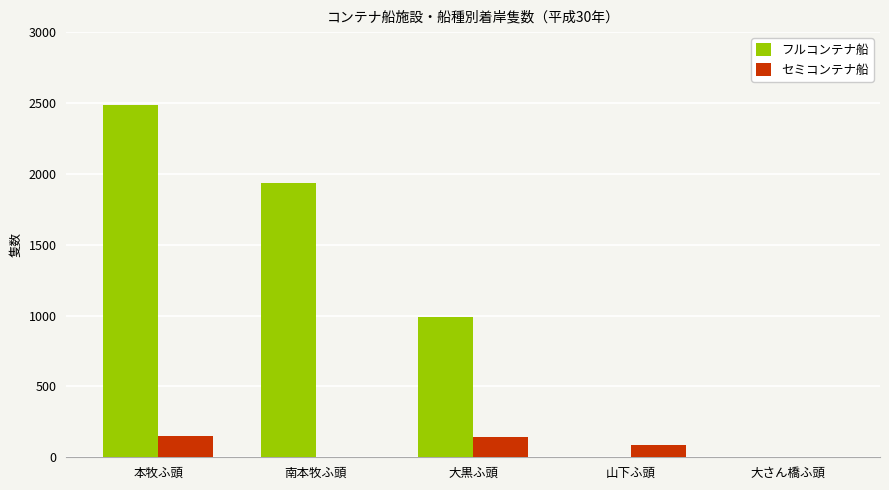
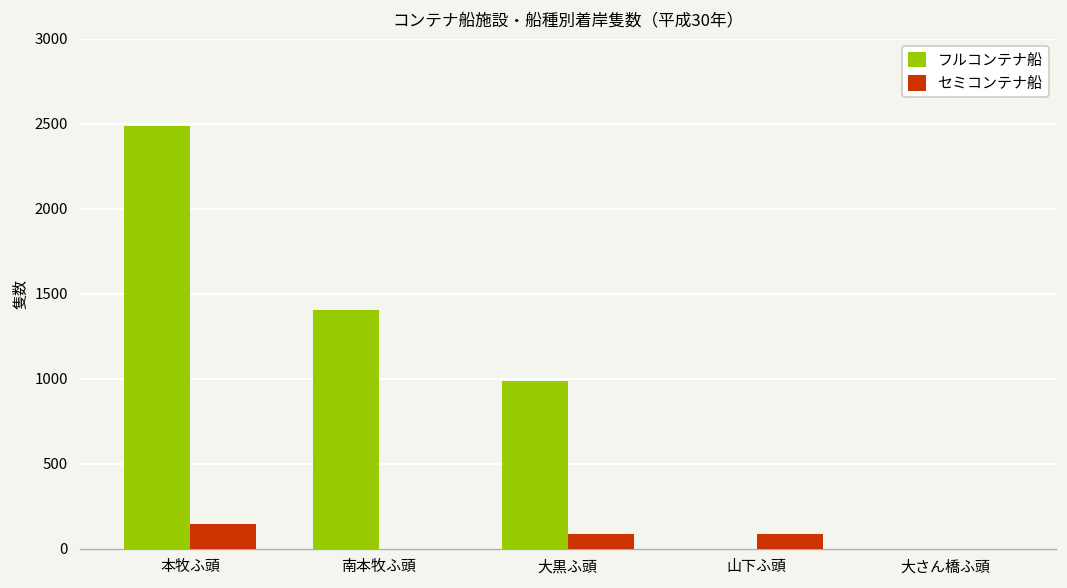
フルコンテナ船, 南本牧ふ頭: 1930 -> 1410
セミコンテナ船, 大黒ふ頭: 140 -> 90
